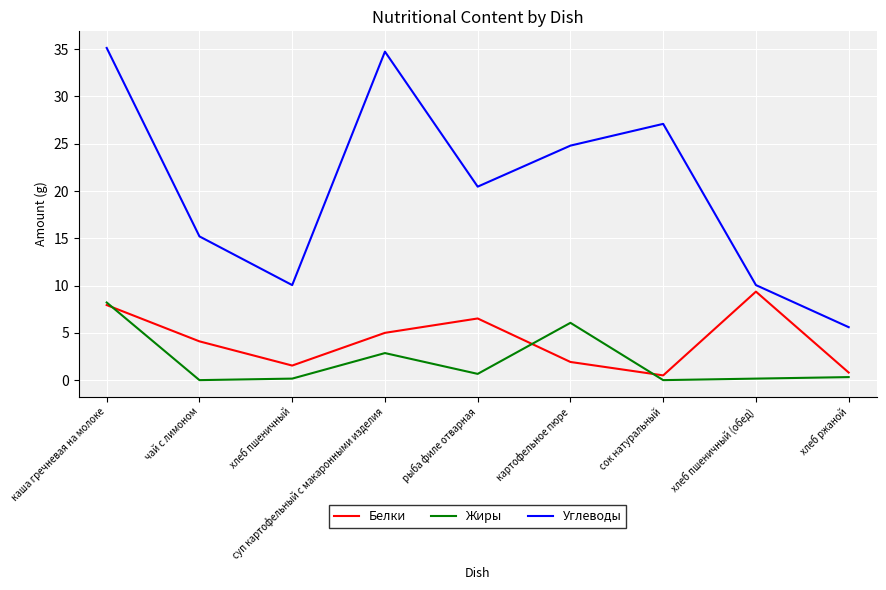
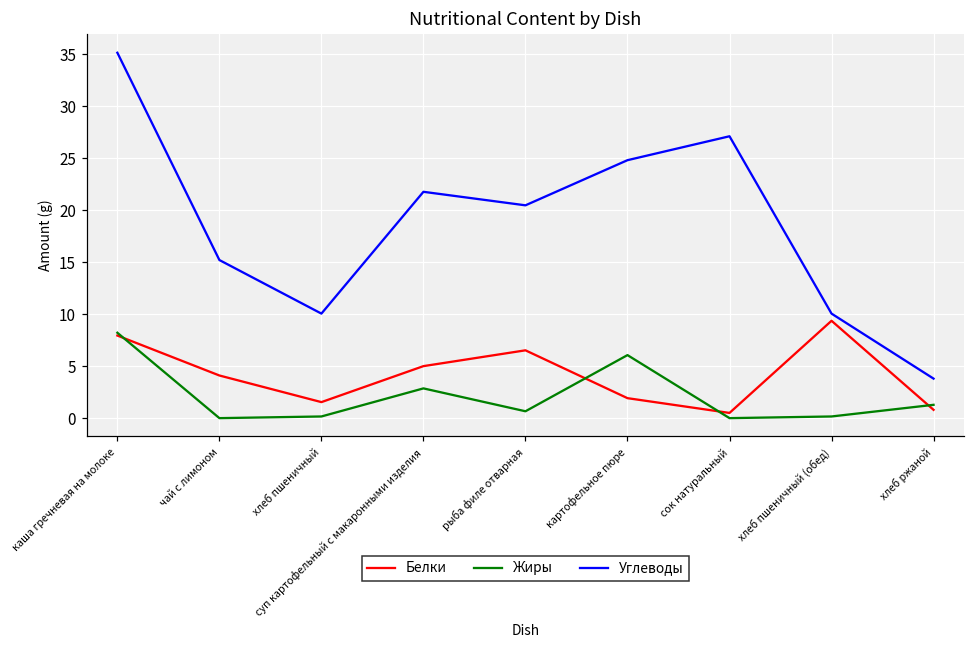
Углеводы, суп картофельный с макаронными изделия: 35 -> 22
Жиры, хлеб ржаной: 0 -> 1
Углеводы, хлеб ржаной: 6 -> 4
